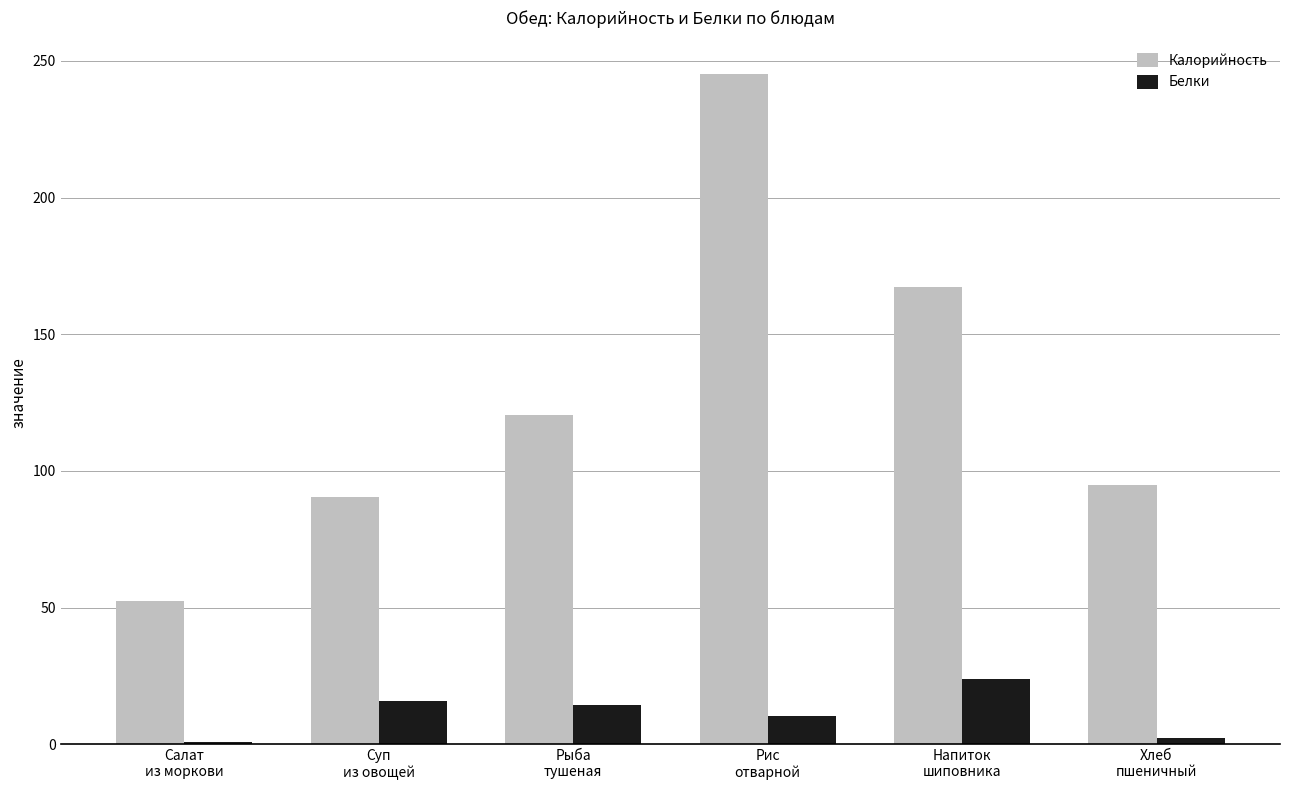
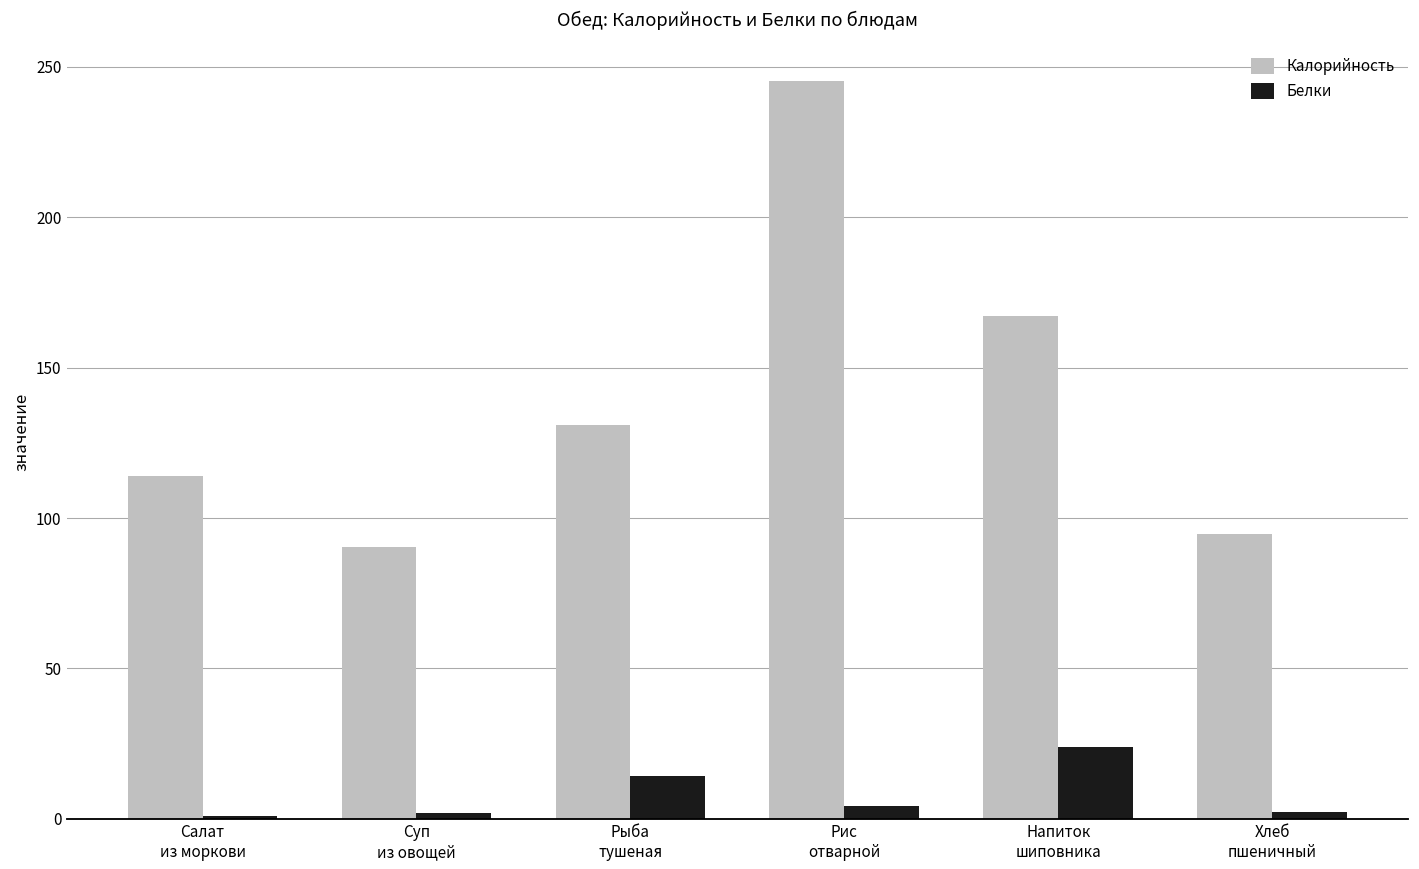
Калорийность, Салат из моркови: 52 -> 114
Белки, Суп из овощей: 16 -> 2
Калорийность, Рыба тушеная: 120 -> 131
Белки, Рис отварной: 10 -> 4
